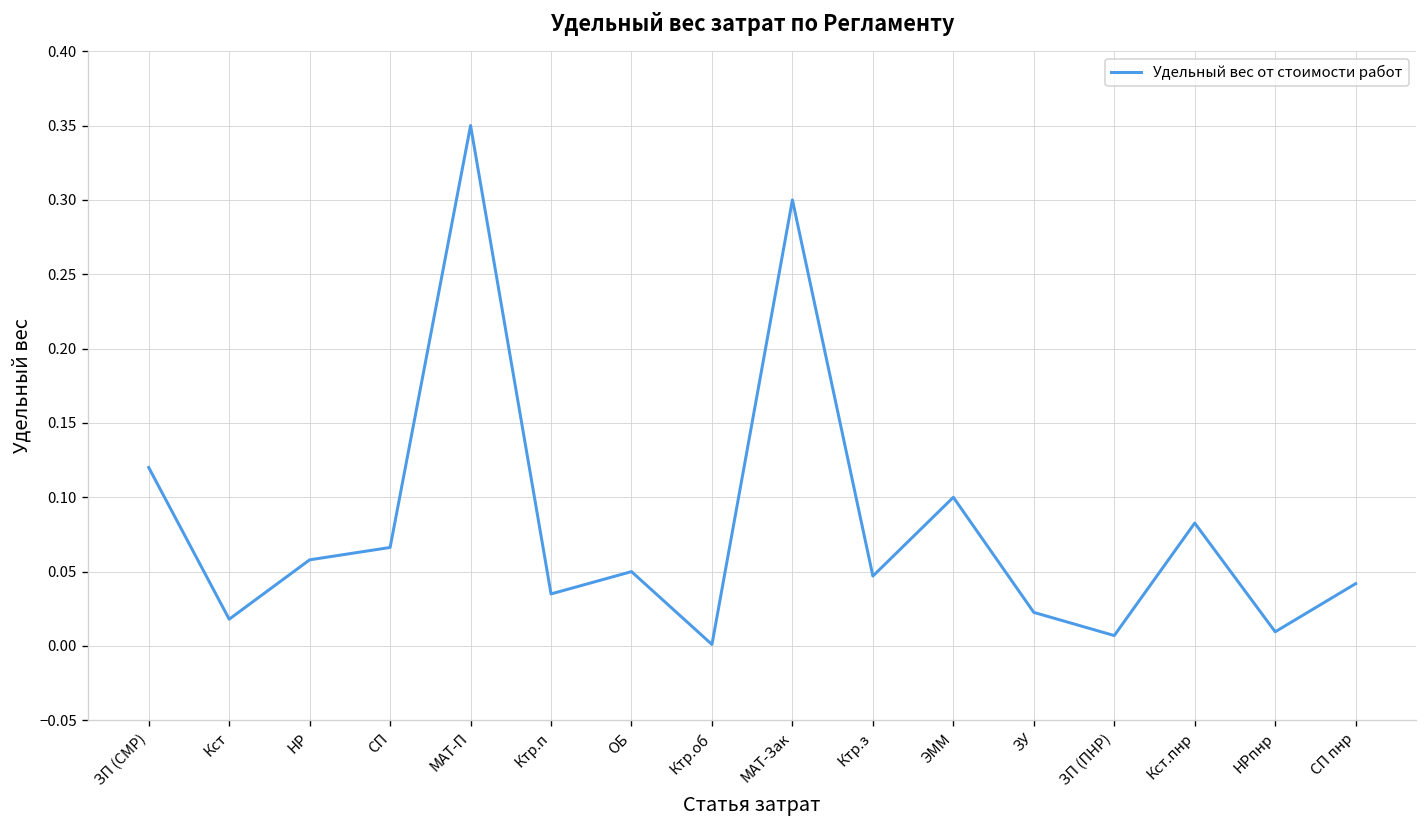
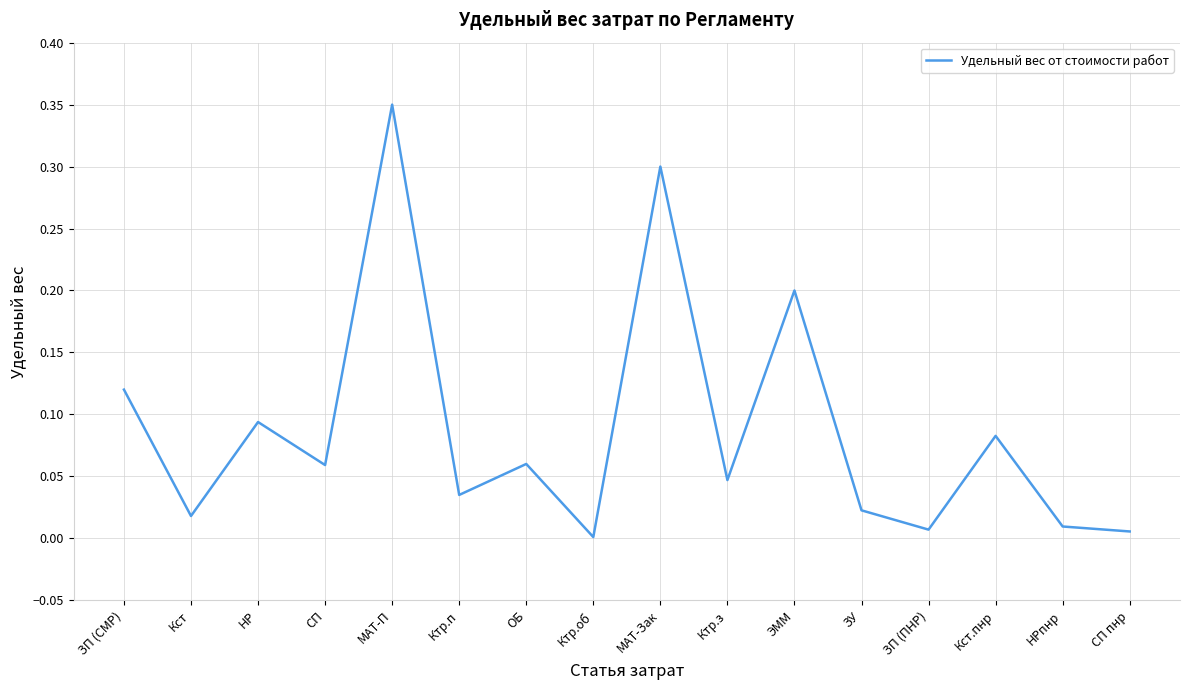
НР: 0.058 -> 0.094
СП: 0.066 -> 0.059
ОБ: 0.05 -> 0.06
ЭММ: 0.1 -> 0.2
СП пнр: 0.042 -> 0.006
